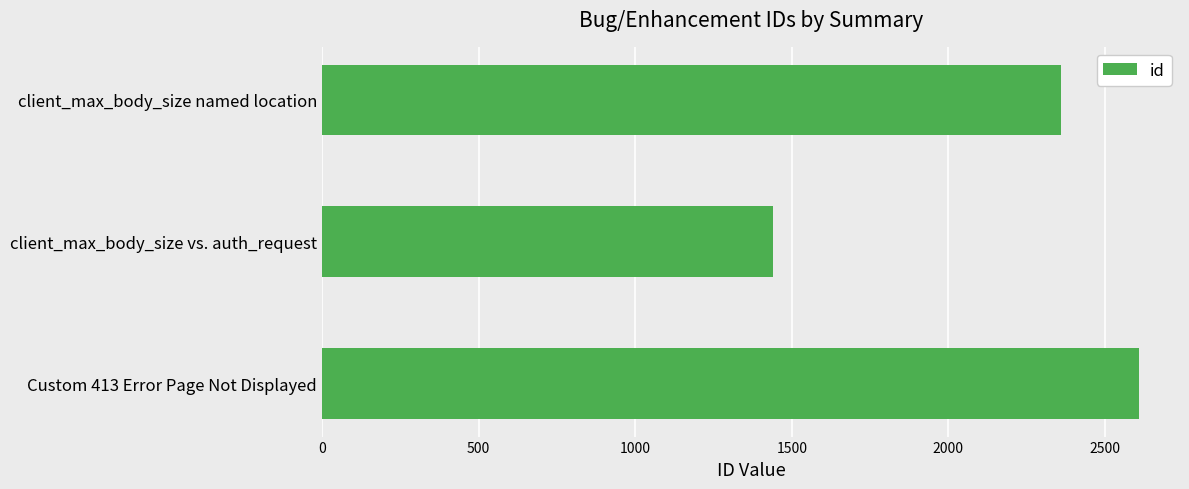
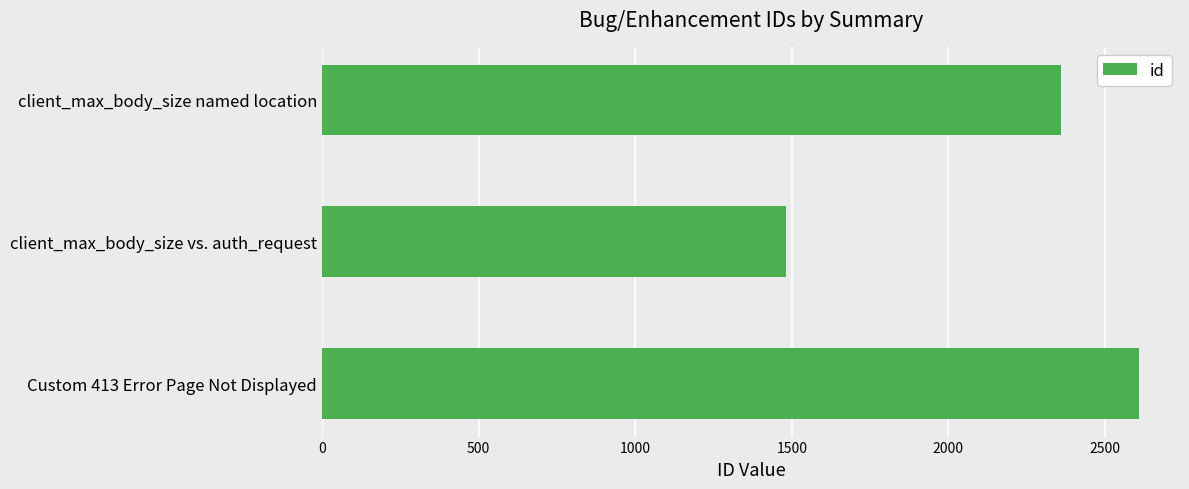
client_max_body_size vs. auth_request: 1440 -> 1480
